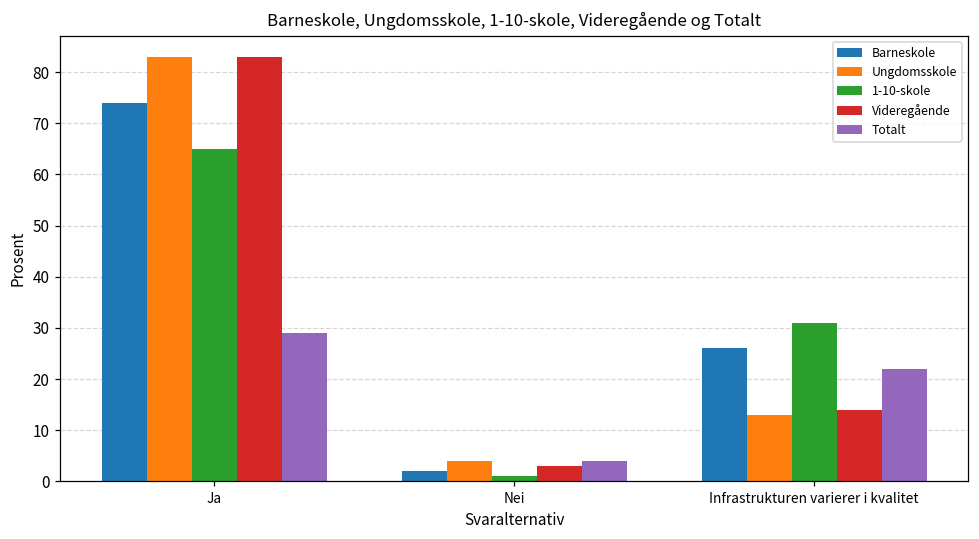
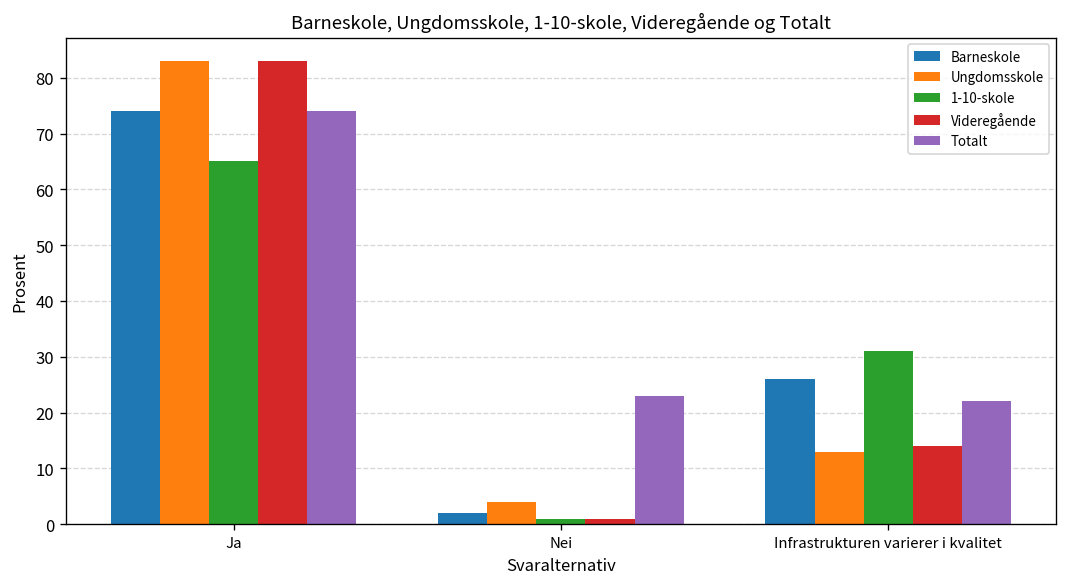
Totalt, Ja: 29 -> 74
Videregående, Nei: 3 -> 1
Totalt, Nei: 4 -> 23
